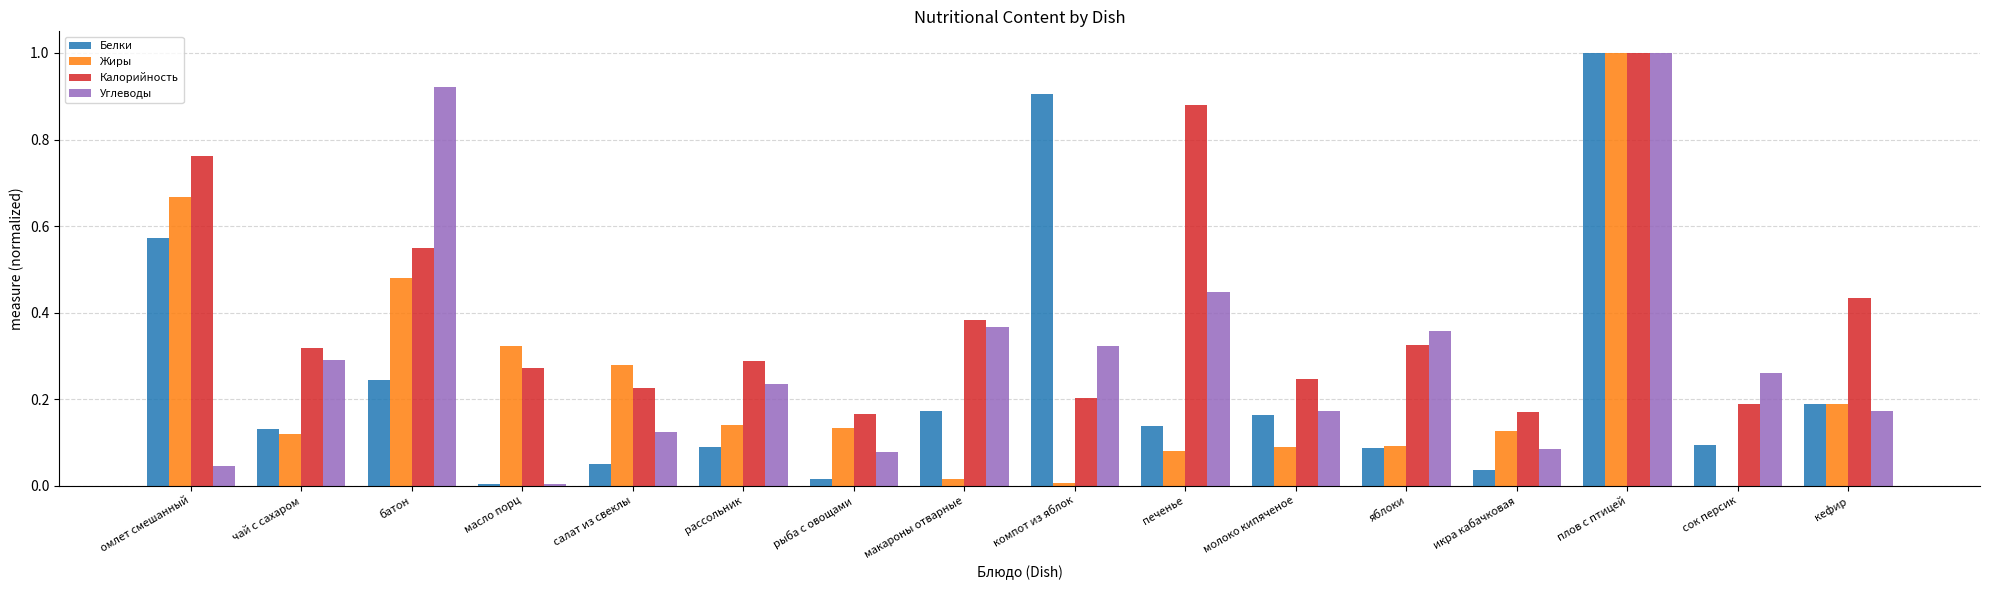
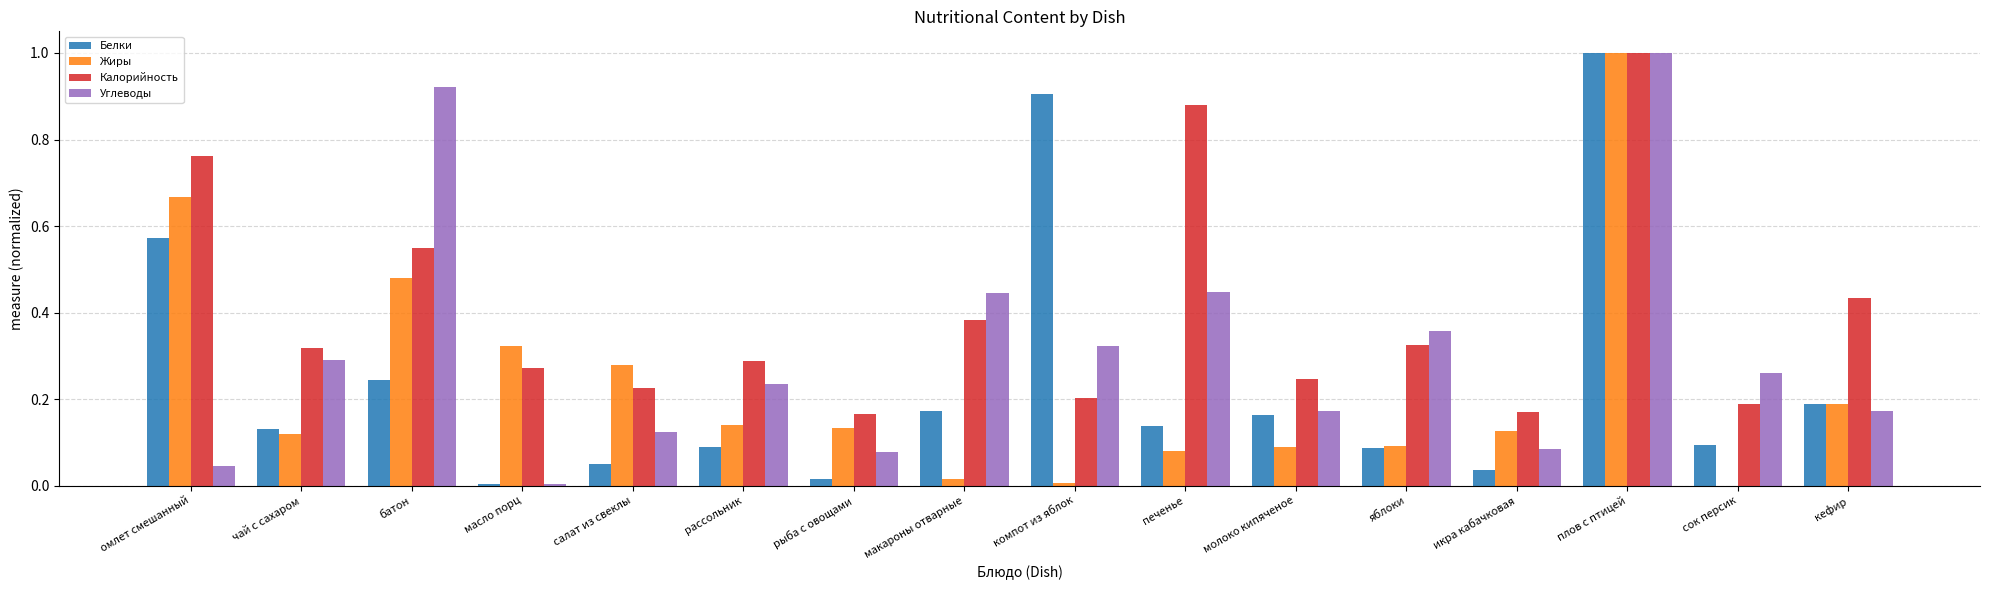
Углеводы, макароны отварные: 0.37 -> 0.45
